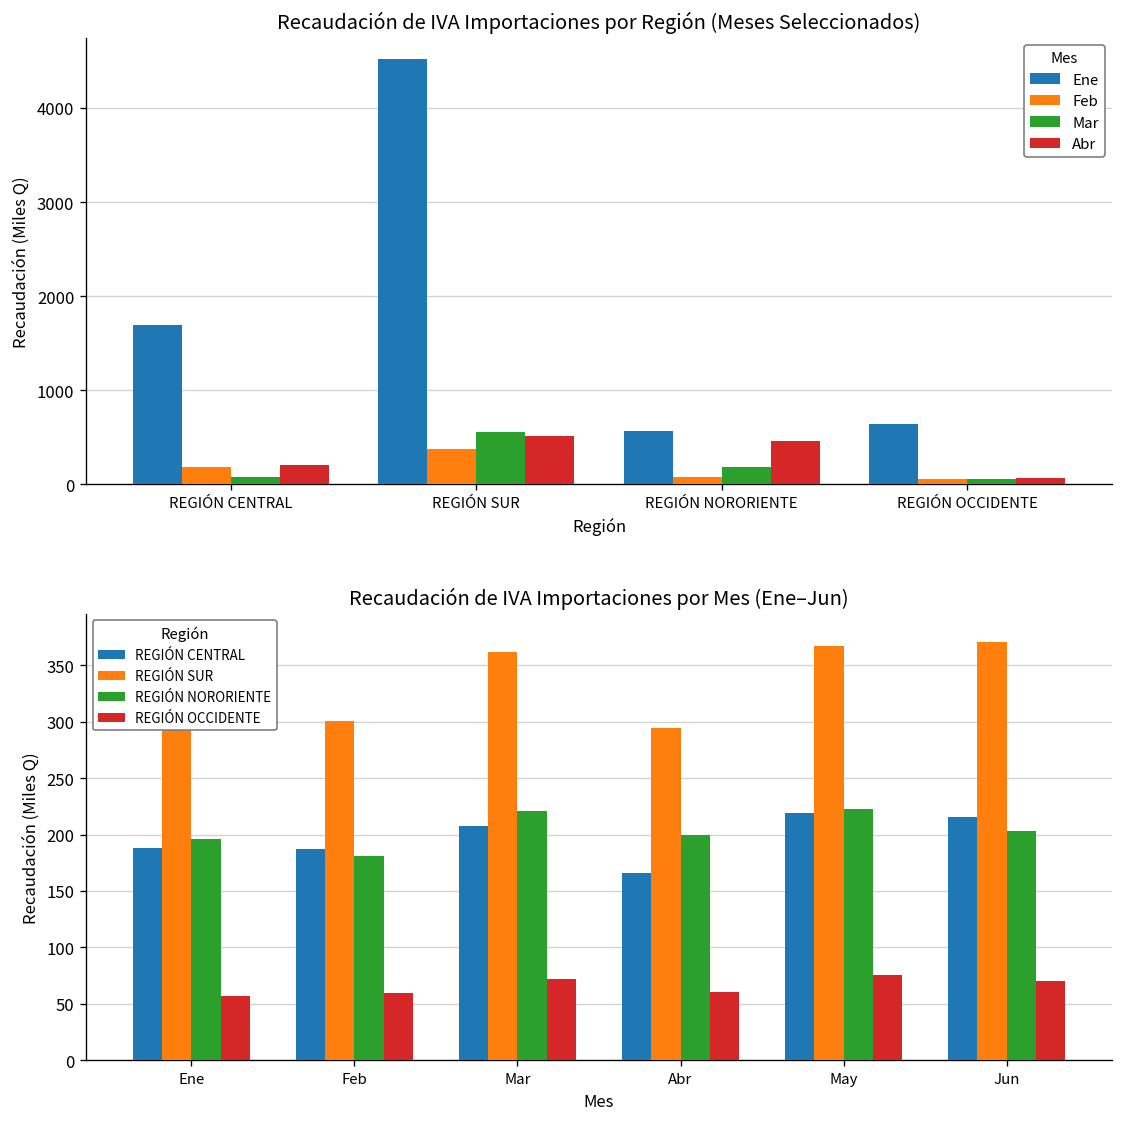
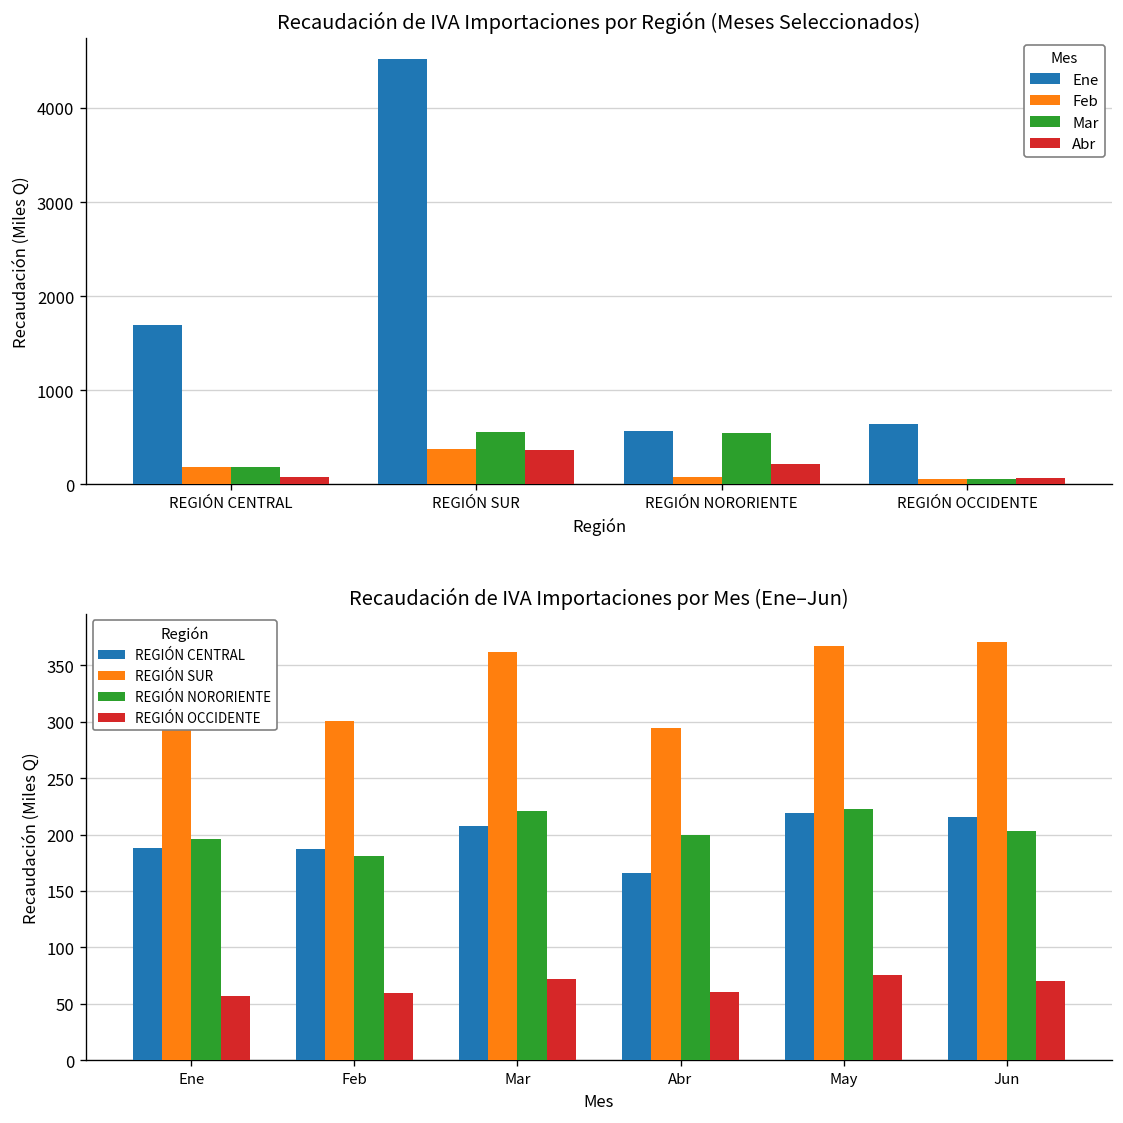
Recaudación de IVA Importaciones por Región (Meses Seleccionados), Mar, REGIÓN CENTRAL: 100 -> 200
Recaudación de IVA Importaciones por Región (Meses Seleccionados), Abr, REGIÓN CENTRAL: 200 -> 100
Recaudación de IVA Importaciones por Región (Meses Seleccionados), Abr, REGIÓN SUR: 500 -> 400
Recaudación de IVA Importaciones por Región (Meses Seleccionados), Mar, REGIÓN NORORIENTE: 200 -> 500
Recaudación de IVA Importaciones por Región (Meses Seleccionados), Abr, REGIÓN NORORIENTE: 500 -> 200
